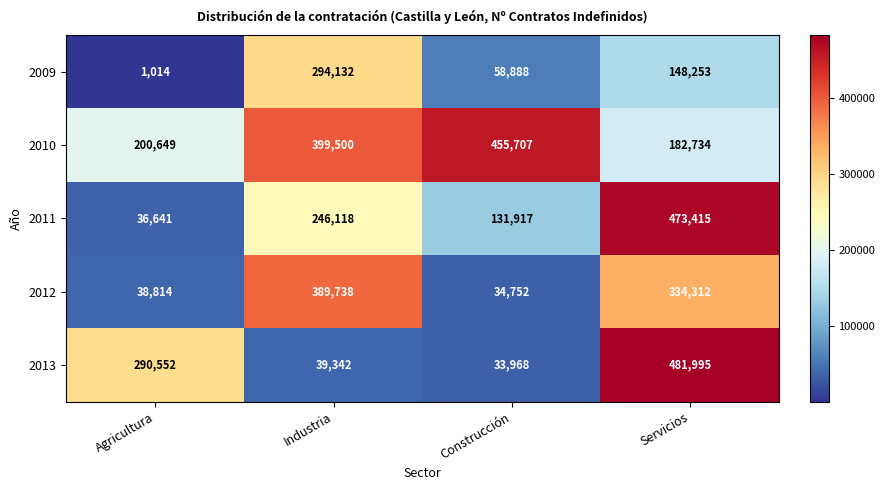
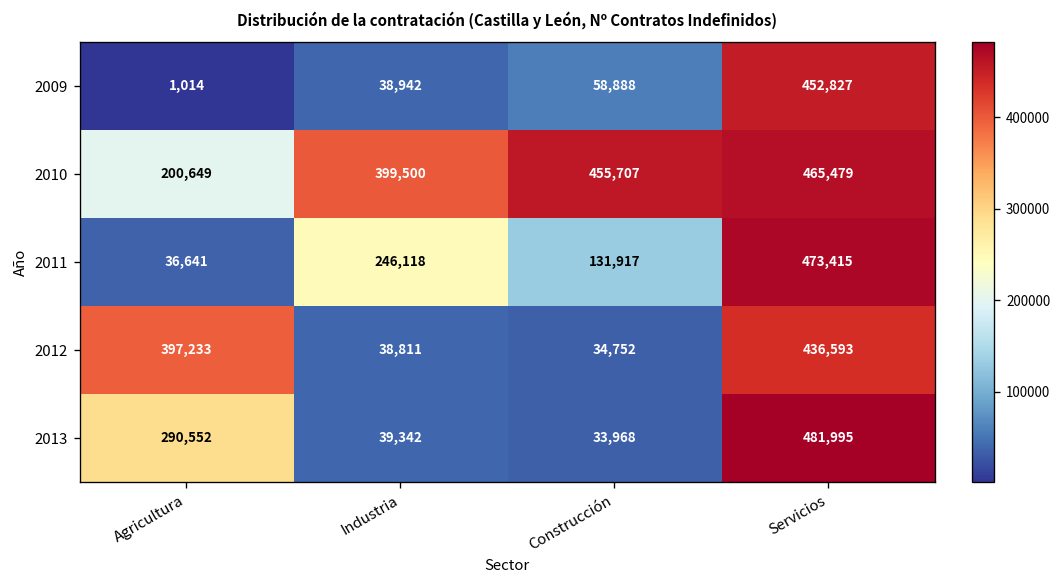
2009, Industria: 294,132 -> 38,942
2009, Servicios: 148,253 -> 452,827
2010, Servicios: 182,734 -> 465,479
2012, Agricultura: 38,814 -> 397,233
2012, Industria: 389,738 -> 38,811
2012, Servicios: 334,312 -> 436,593
